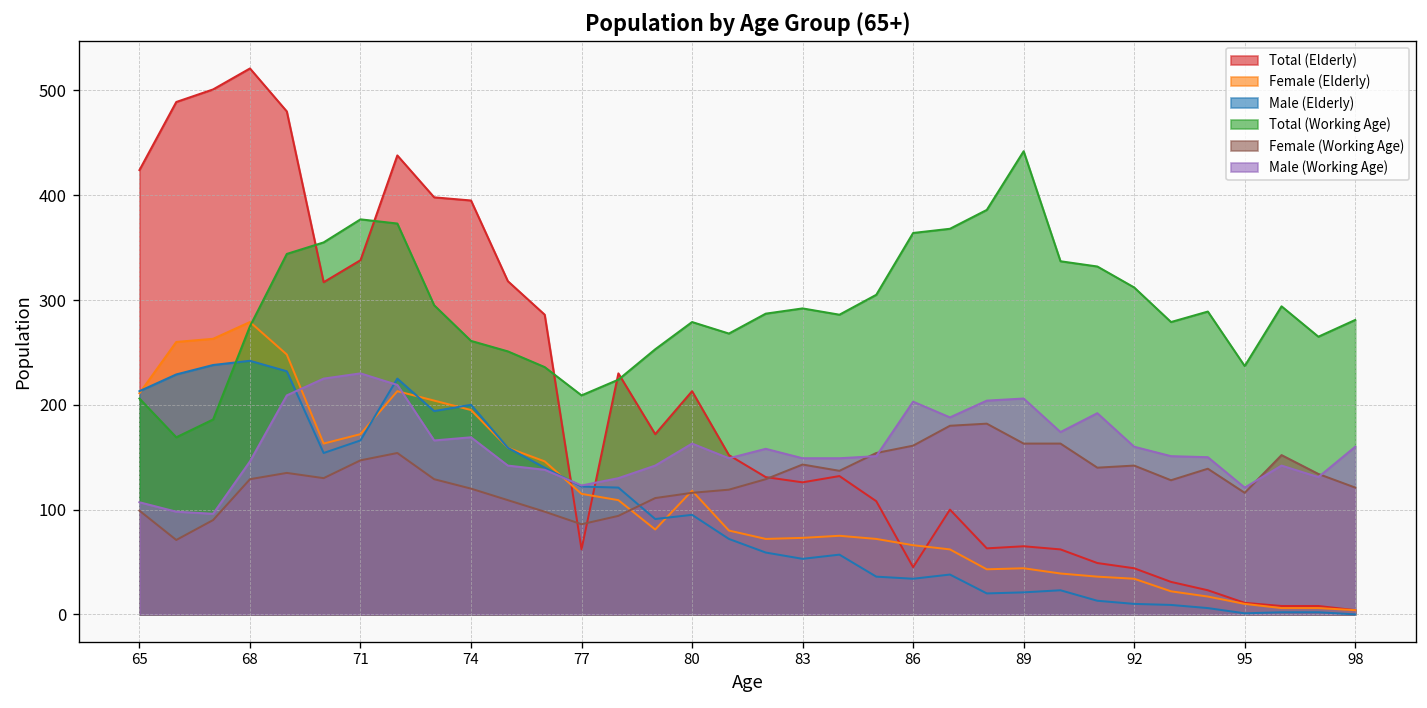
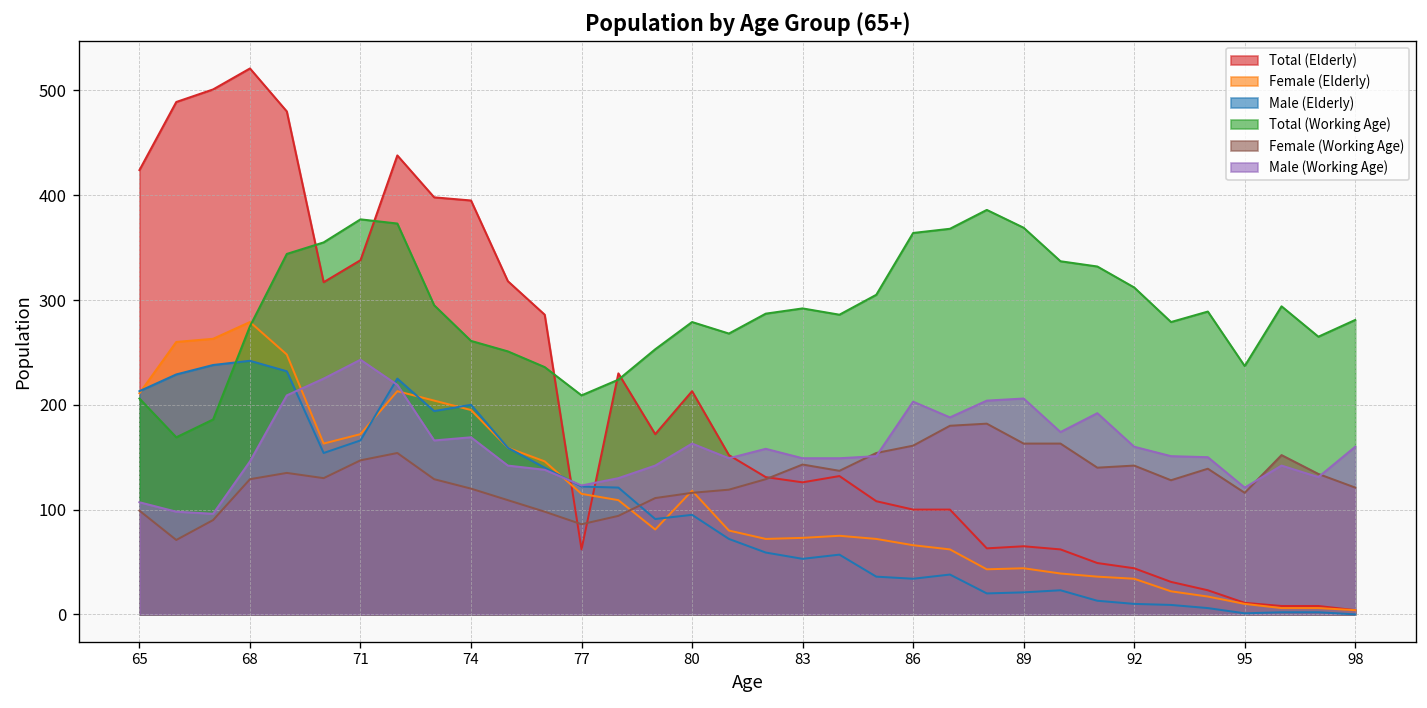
Male (Working Age), 71: 230 -> 240
Total (Elderly), 86: 50 -> 100
Total (Working Age), 89: 440 -> 370
